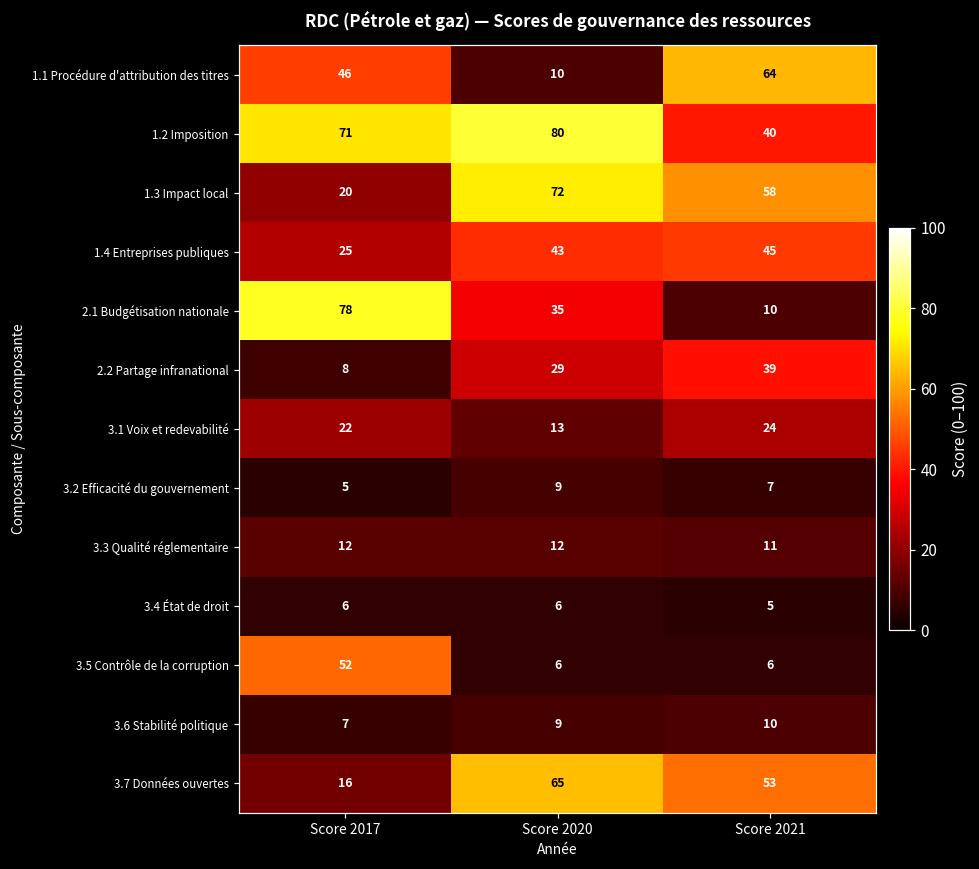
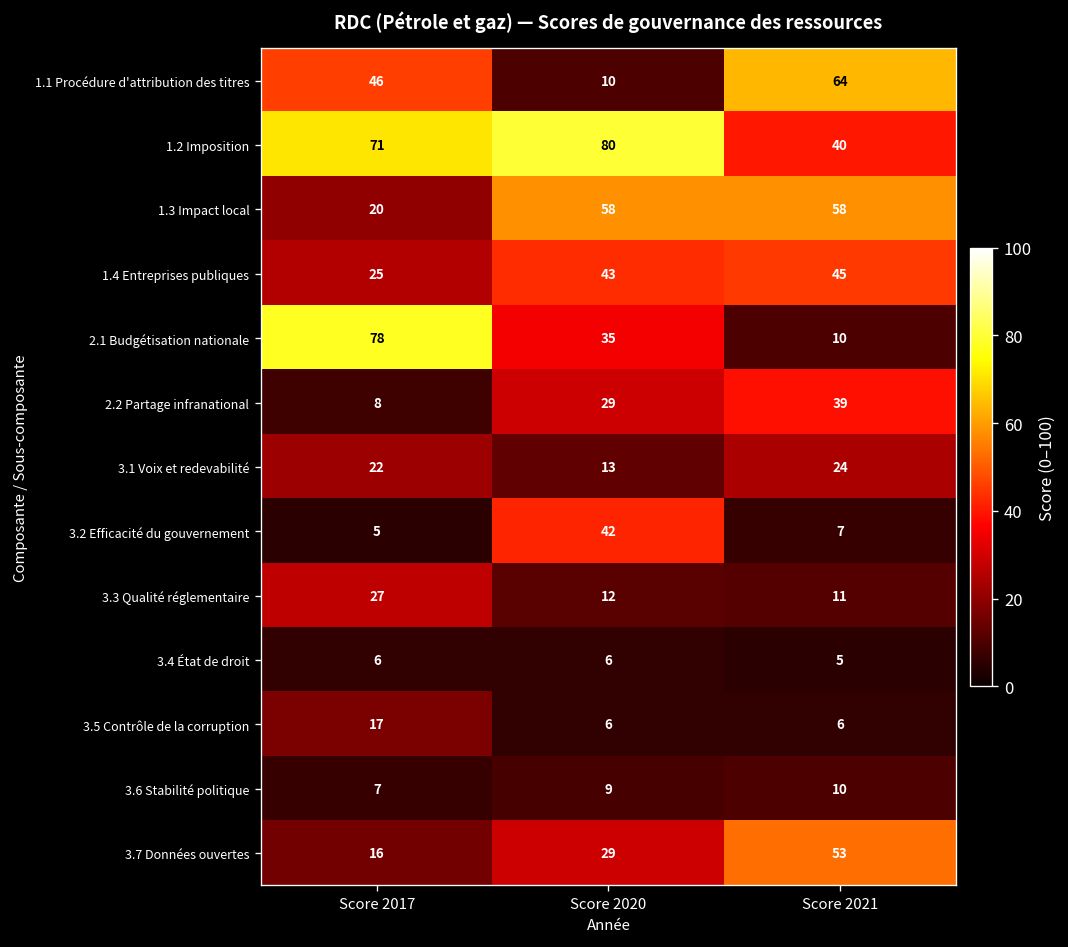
1.3 Impact local, Score 2020: 72 -> 58
3.2 Efficacité du gouvernement, Score 2020: 9 -> 42
3.3 Qualité réglementaire, Score 2017: 12 -> 27
3.5 Contrôle de la corruption, Score 2017: 52 -> 17
3.7 Données ouvertes, Score 2020: 65 -> 29
